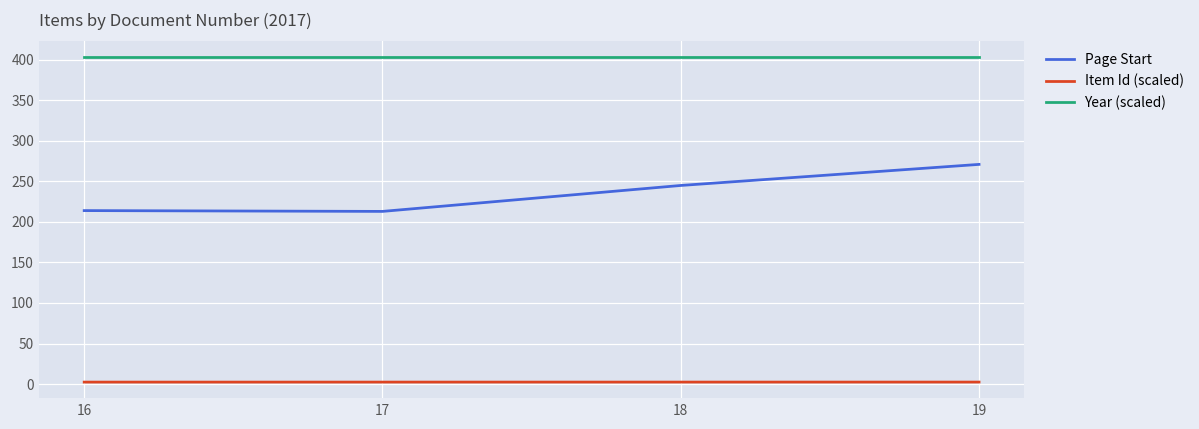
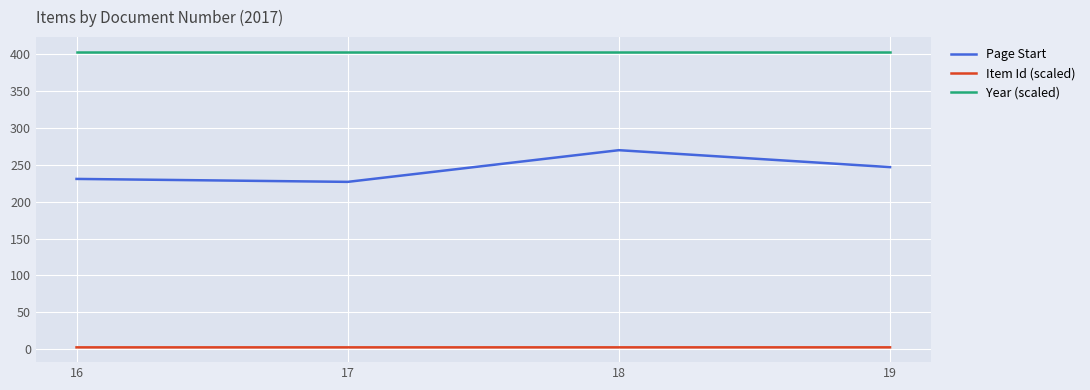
Page Start, 16: 210 -> 230
Page Start, 17: 210 -> 230
Page Start, 18: 250 -> 270
Page Start, 19: 270 -> 250
